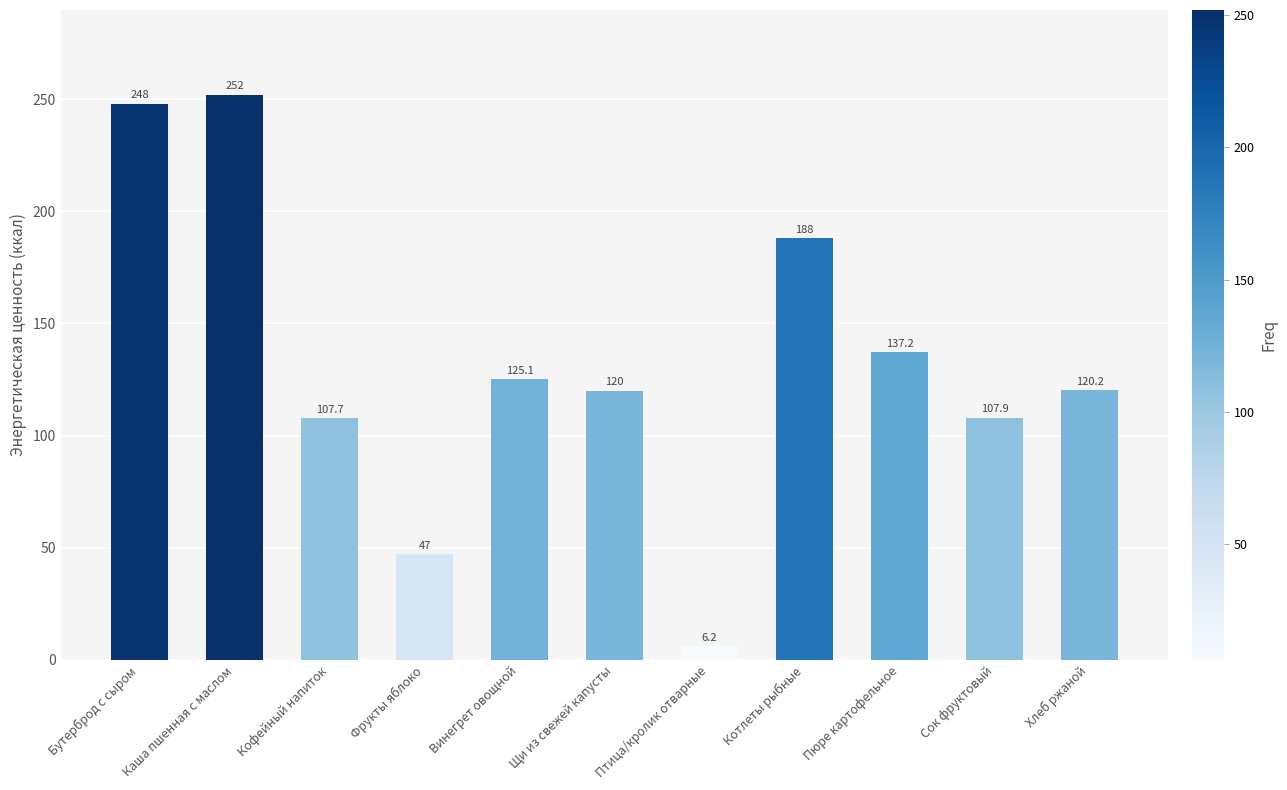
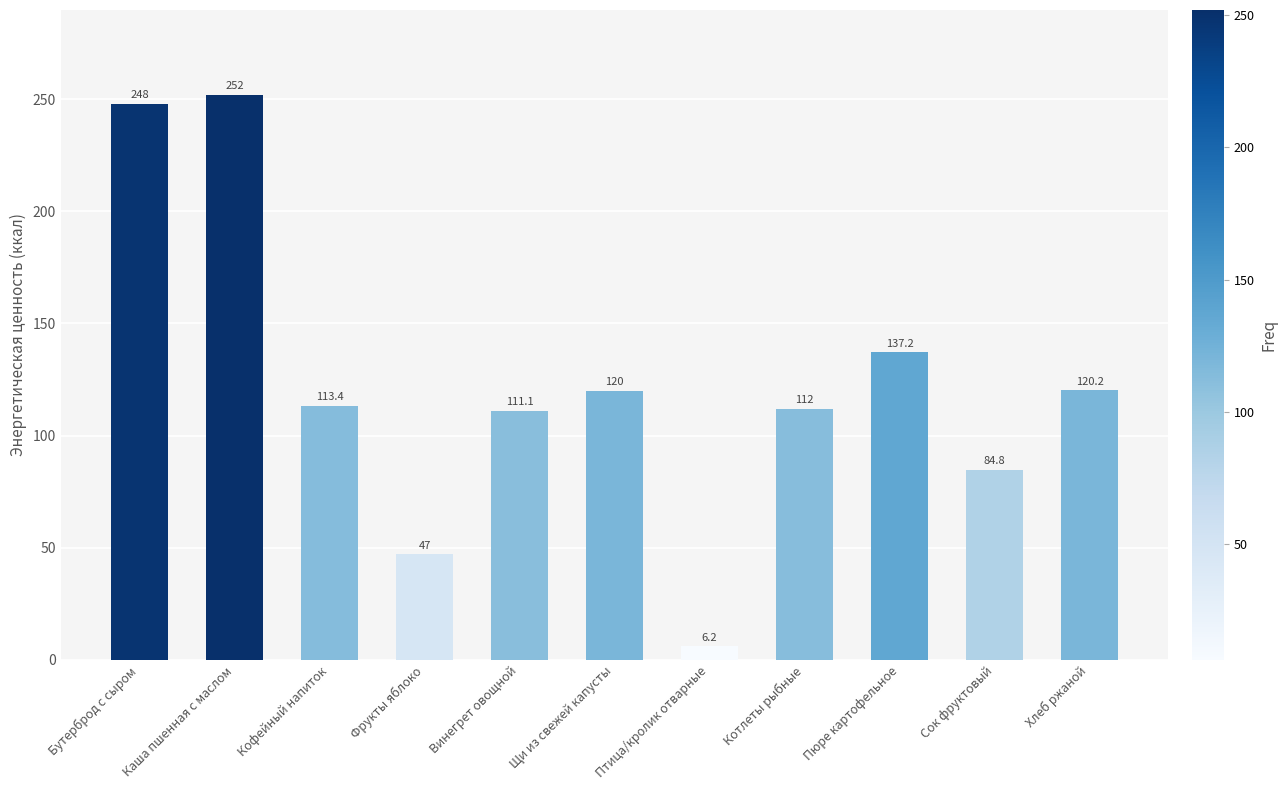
Кофейный напиток: 107.7 -> 113.4
Винегрет овощной: 125.1 -> 111.1
Котлеты рыбные: 188 -> 112
Сок фруктовый: 107.9 -> 84.8
